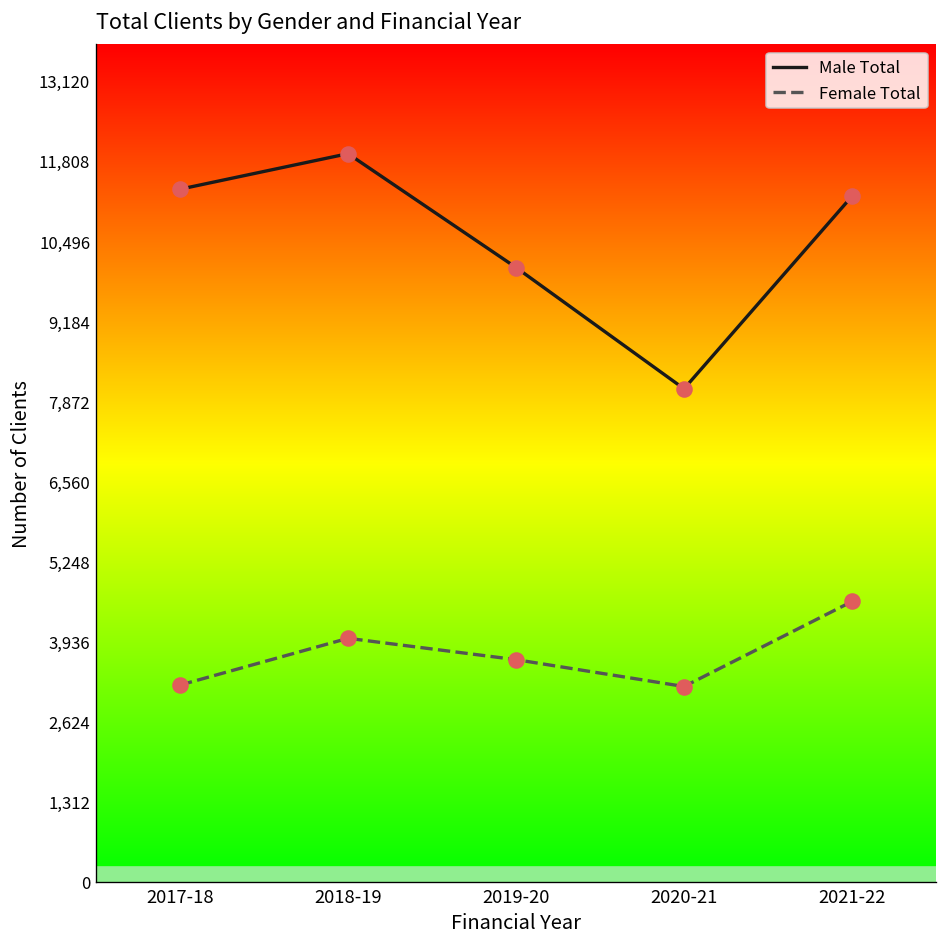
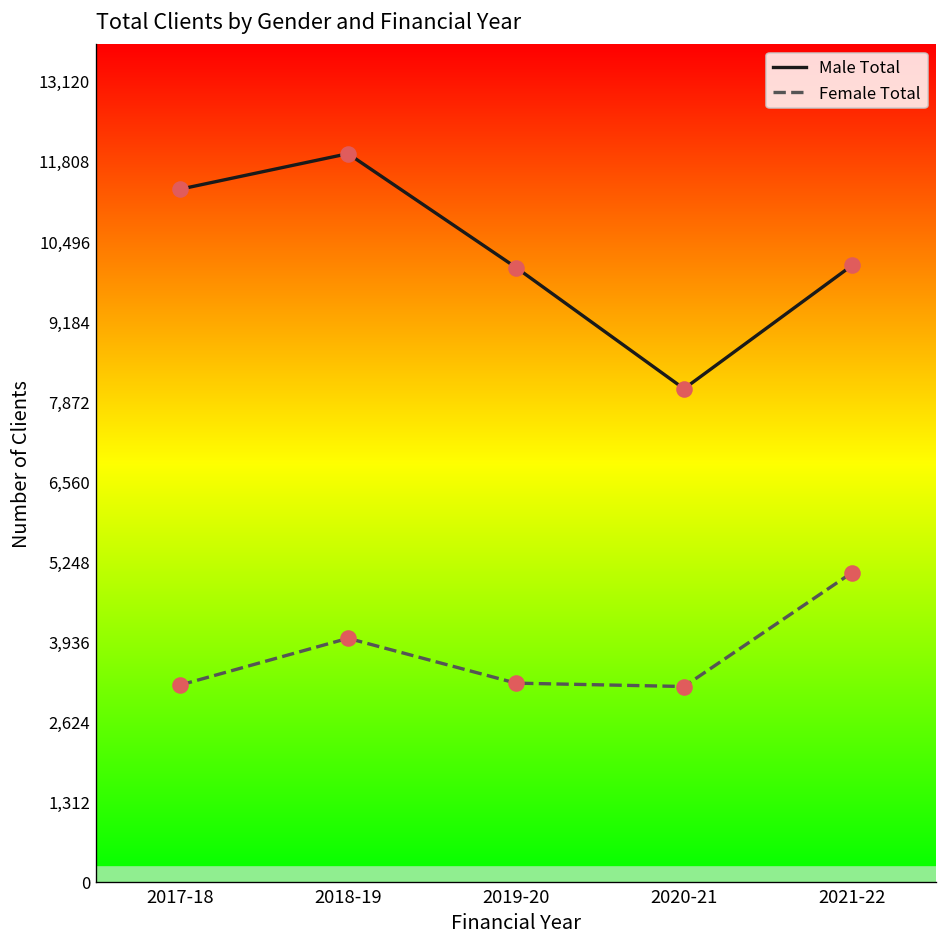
Female Total, 2019-20: 3,600 -> 3,300
Male Total, 2021-22: 11,200 -> 10,100
Female Total, 2021-22: 4,600 -> 5,100
